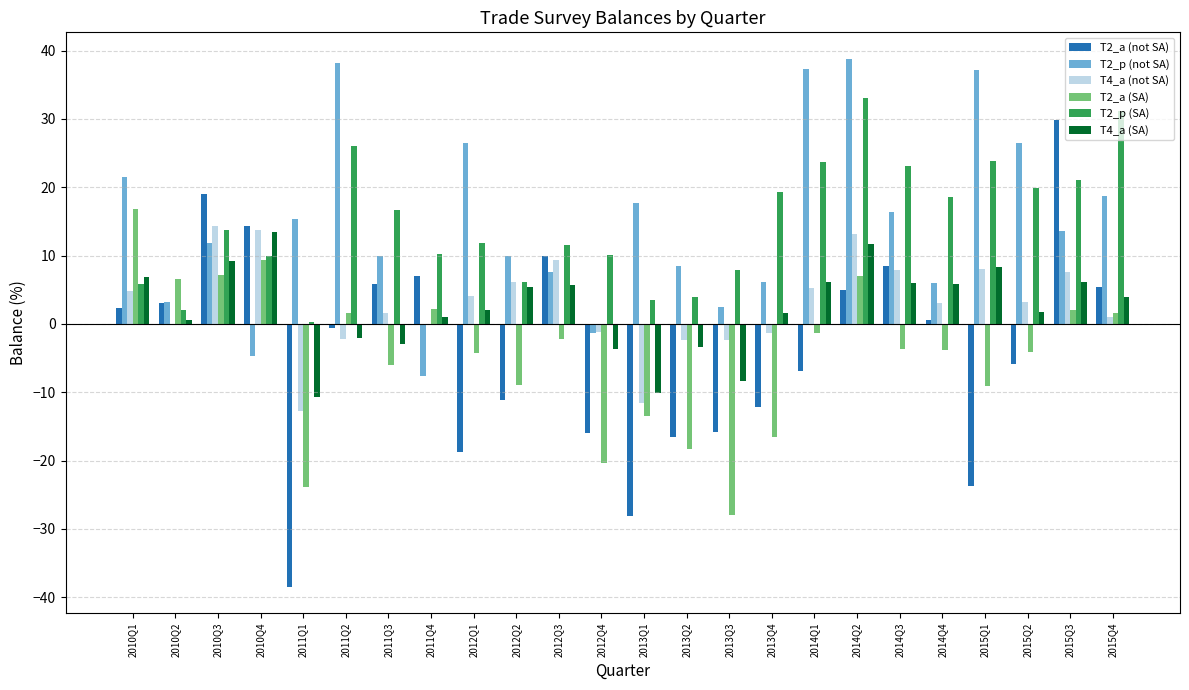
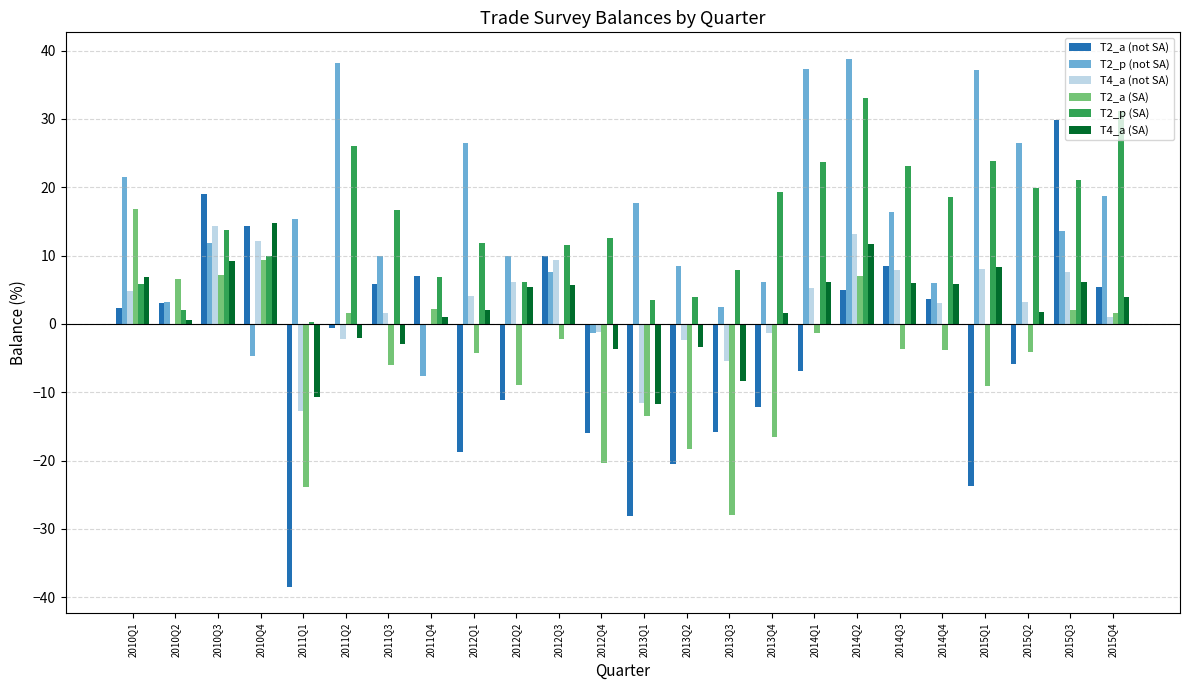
T4_a (not SA), 2010Q4: 14 -> 12
T4_a (SA), 2010Q4: 13 -> 15
T2_p (SA), 2011Q4: 10 -> 7
T2_p (SA), 2012Q4: 10 -> 13
T4_a (SA), 2013Q1: -10 -> -12
T2_a (not SA), 2013Q2: -17 -> -21
T4_a (not SA), 2013Q3: -2 -> -5
T2_a (not SA), 2014Q4: 1 -> 4
